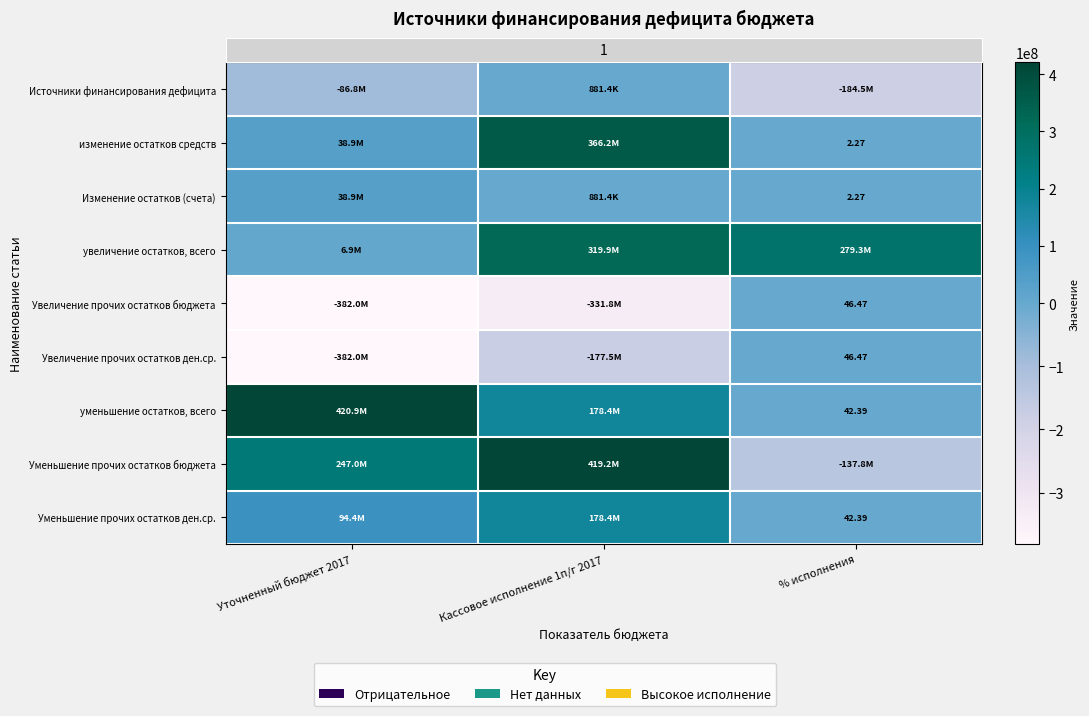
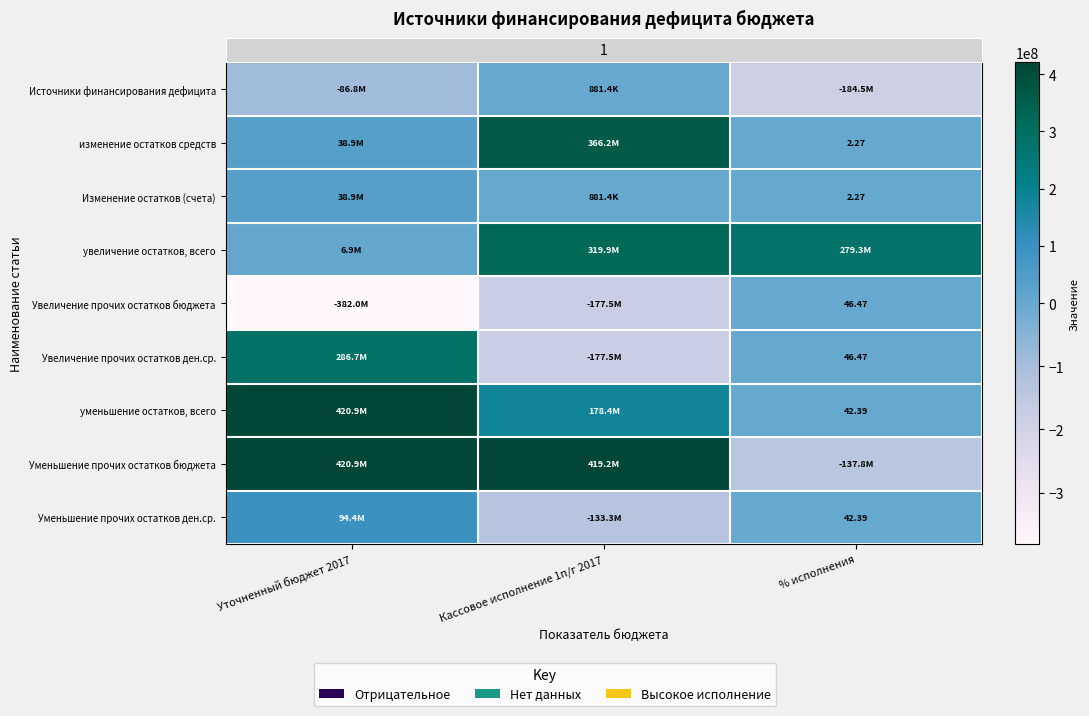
Увеличение прочих остатков бюджета, Кассовое исполнение 1п/г 2017: -331.8M -> -177.5M
Увеличение прочих остатков ден.ср., Уточненный бюджет 2017: -382.0M -> 286.7M
Уменьшение прочих остатков бюджета, Уточненный бюджет 2017: 247.0M -> 420.9M
Уменьшение прочих остатков ден.ср., Кассовое исполнение 1п/г 2017: 178.4M -> -133.3M
